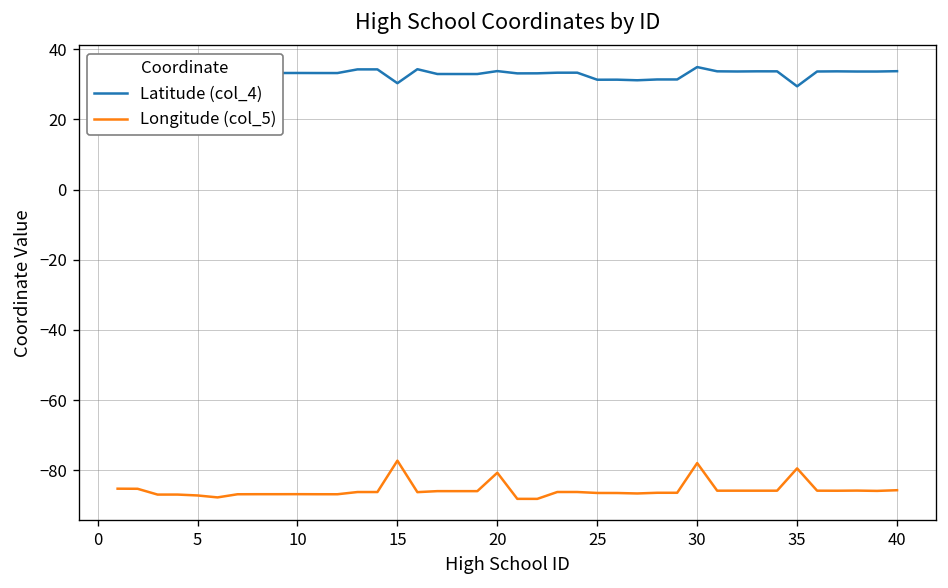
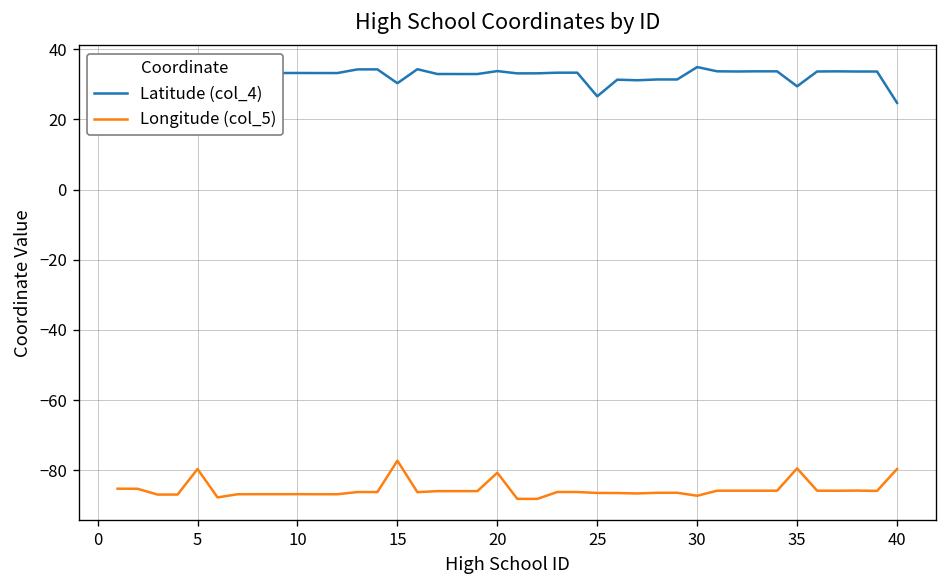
Longitude (col_5), 5: -87 -> -80
Latitude (col_4), 25: 31 -> 27
Longitude (col_5), 30: -78 -> -87
Latitude (col_4), 40: 34 -> 25
Longitude (col_5), 40: -86 -> -80
